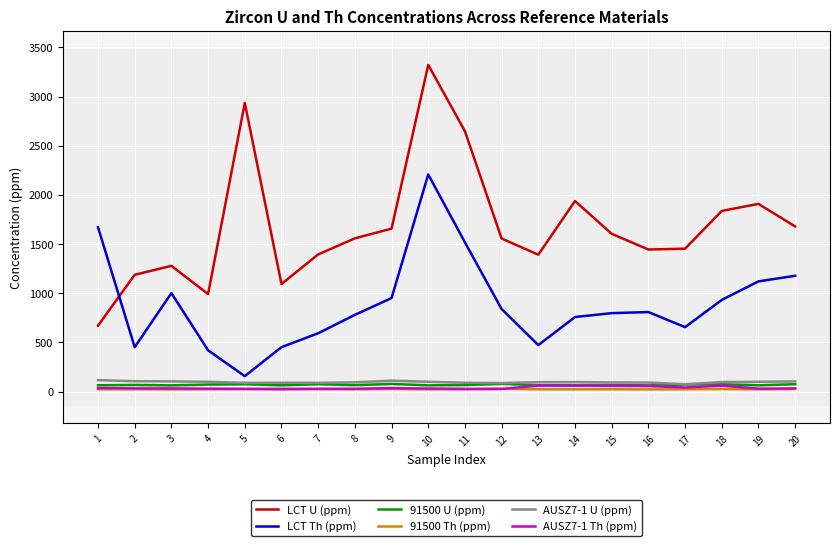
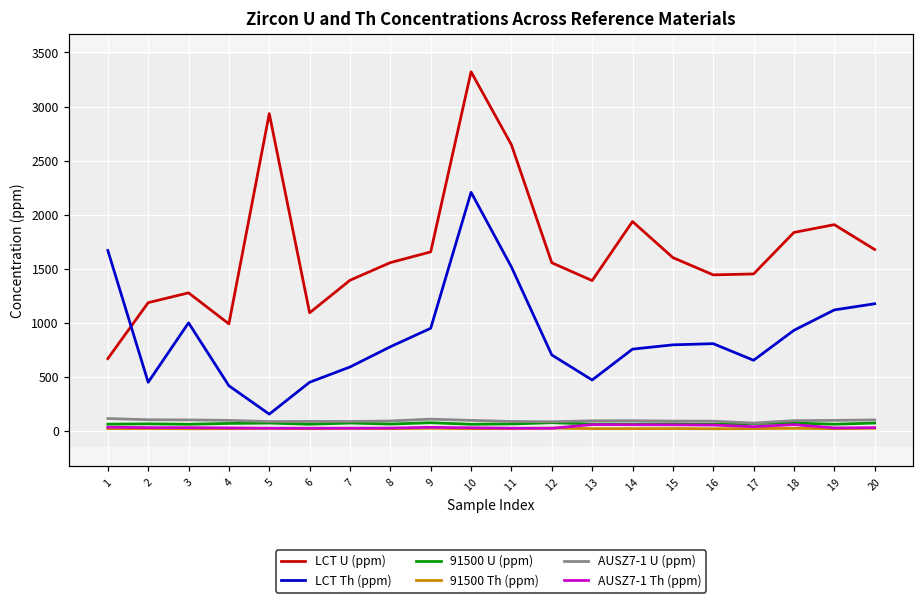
LCT Th (ppm), 12: 800 -> 700
